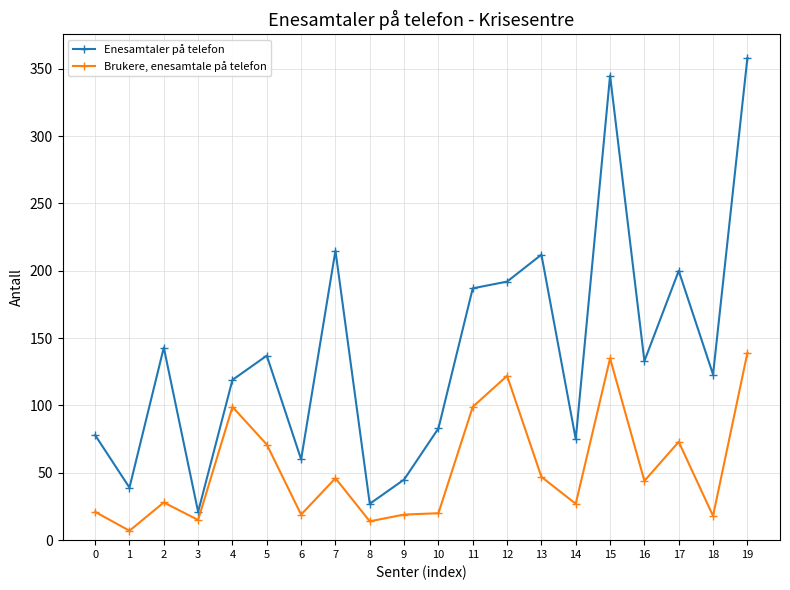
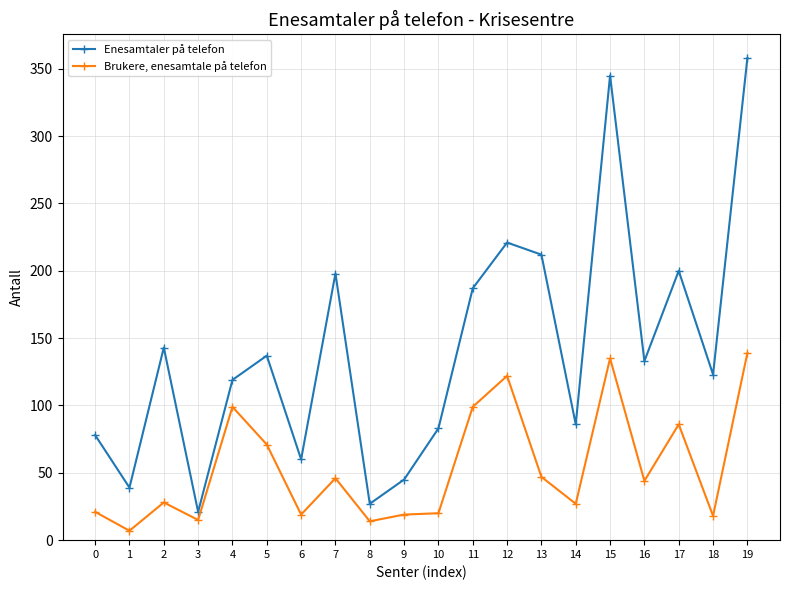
Enesamtaler på telefon, 7: 215 -> 198
Enesamtaler på telefon, 12: 192 -> 221
Enesamtaler på telefon, 14: 75 -> 86
Brukere, enesamtale på telefon, 17: 73 -> 86
